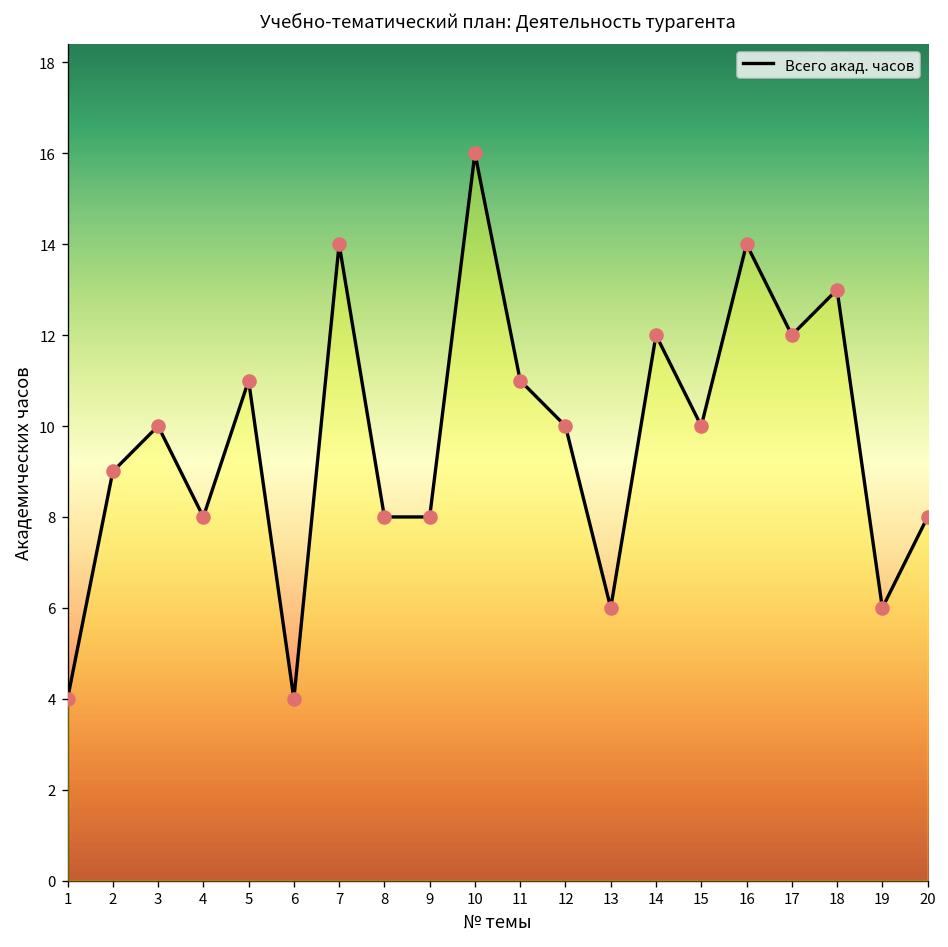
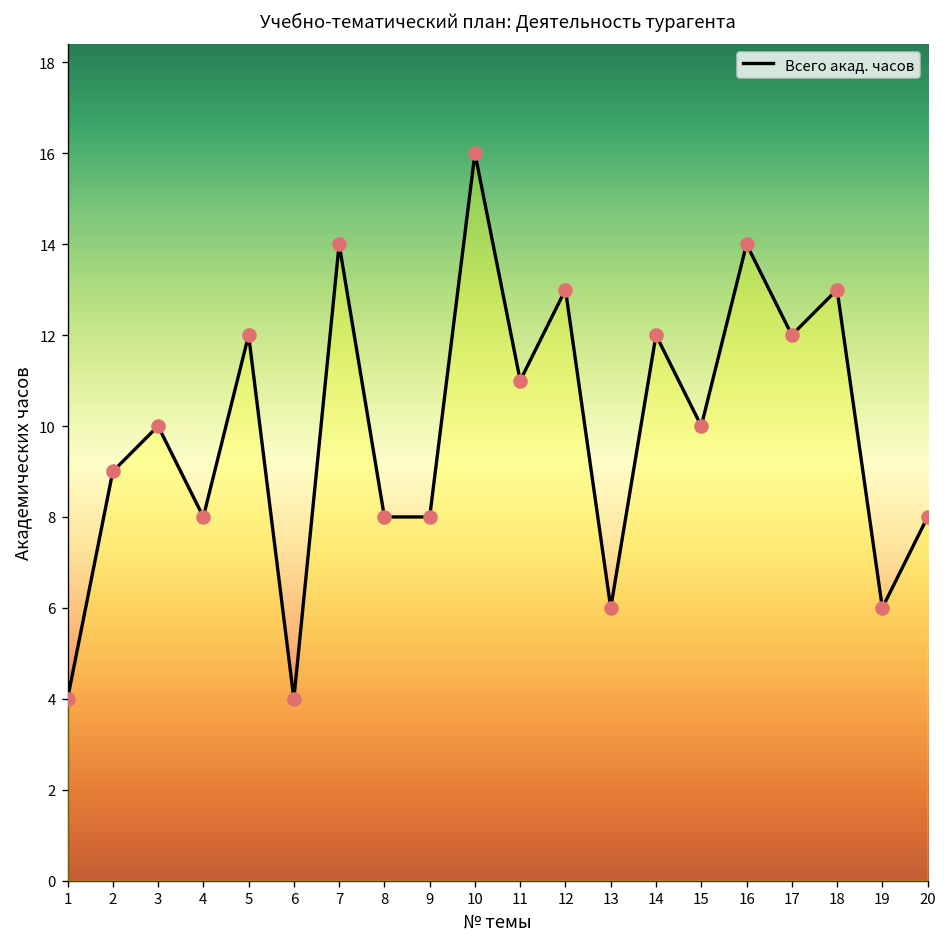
5: 11 -> 12
12: 10 -> 13
